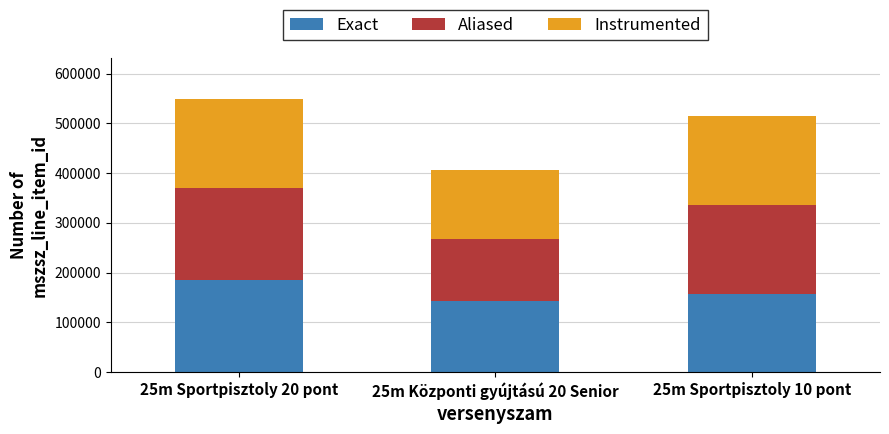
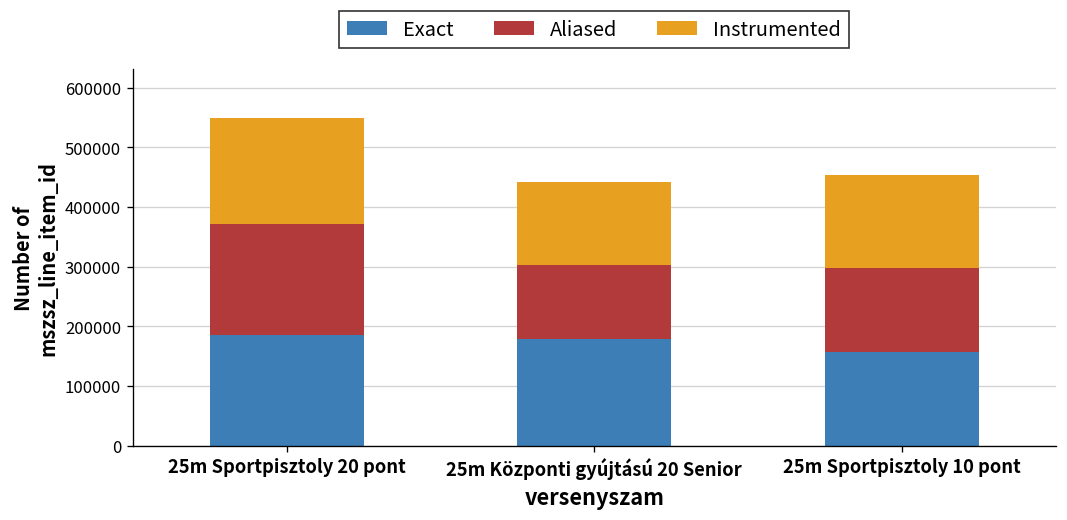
Exact, 25m Központi gyújtású 20 Senior: 140000 -> 180000
Aliased, 25m Sportpisztoly 10 pont: 180000 -> 140000
Instrumented, 25m Sportpisztoly 10 pont: 180000 -> 160000
